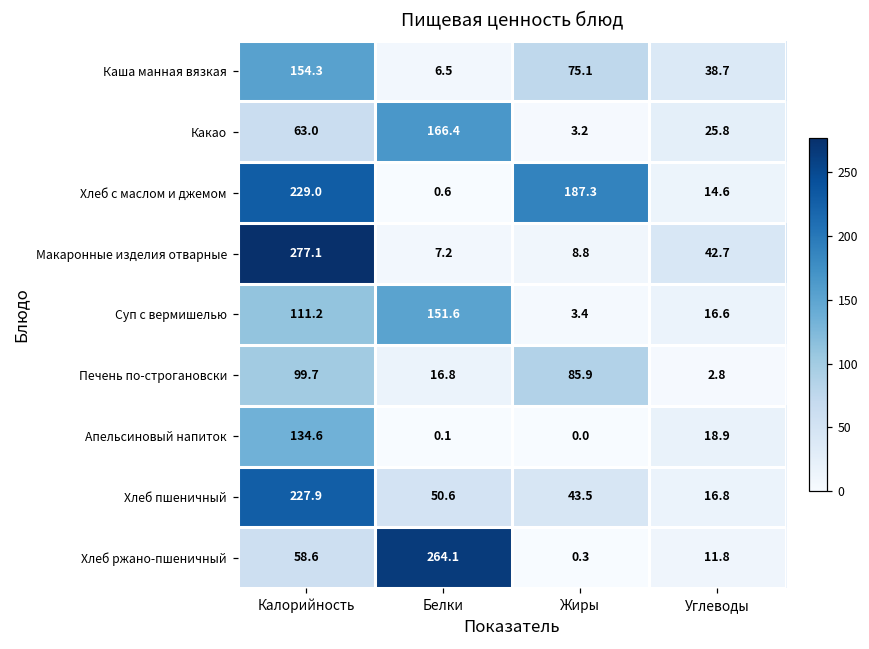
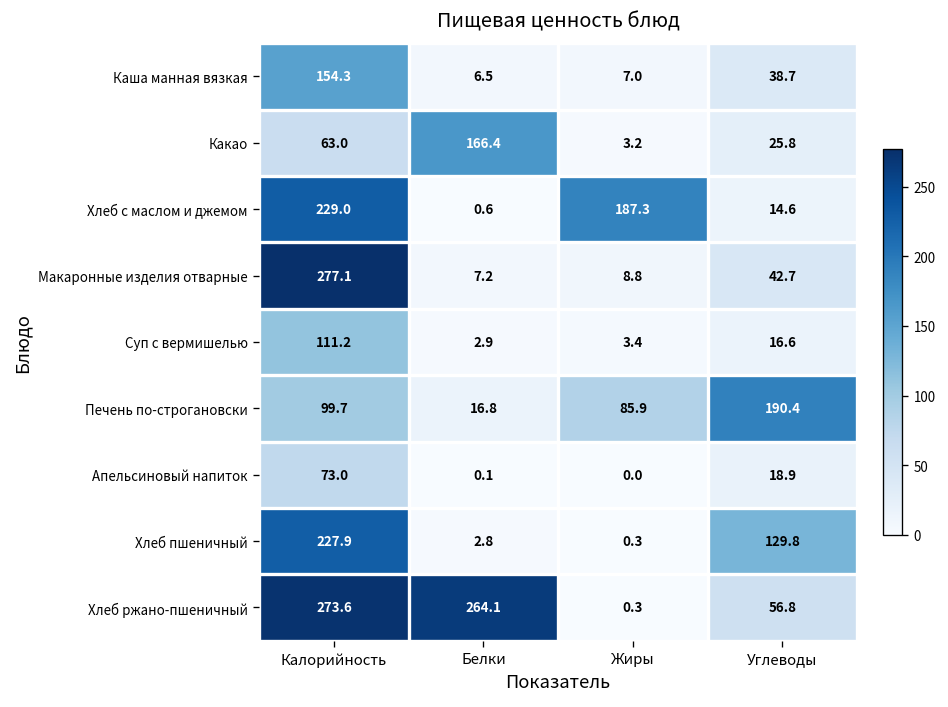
Каша манная вязкая, Жиры: 75.1 -> 7.0
Суп с вермишелью, Белки: 151.6 -> 2.9
Печень по-строгановски, Углеводы: 2.8 -> 190.4
Апельсиновый напиток, Калорийность: 134.6 -> 73.0
Хлеб пшеничный, Белки: 50.6 -> 2.8
Хлеб пшеничный, Жиры: 43.5 -> 0.3
Хлеб пшеничный, Углеводы: 16.8 -> 129.8
Хлеб ржано-пшеничный, Калорийность: 58.6 -> 273.6
Хлеб ржано-пшеничный, Углеводы: 11.8 -> 56.8
